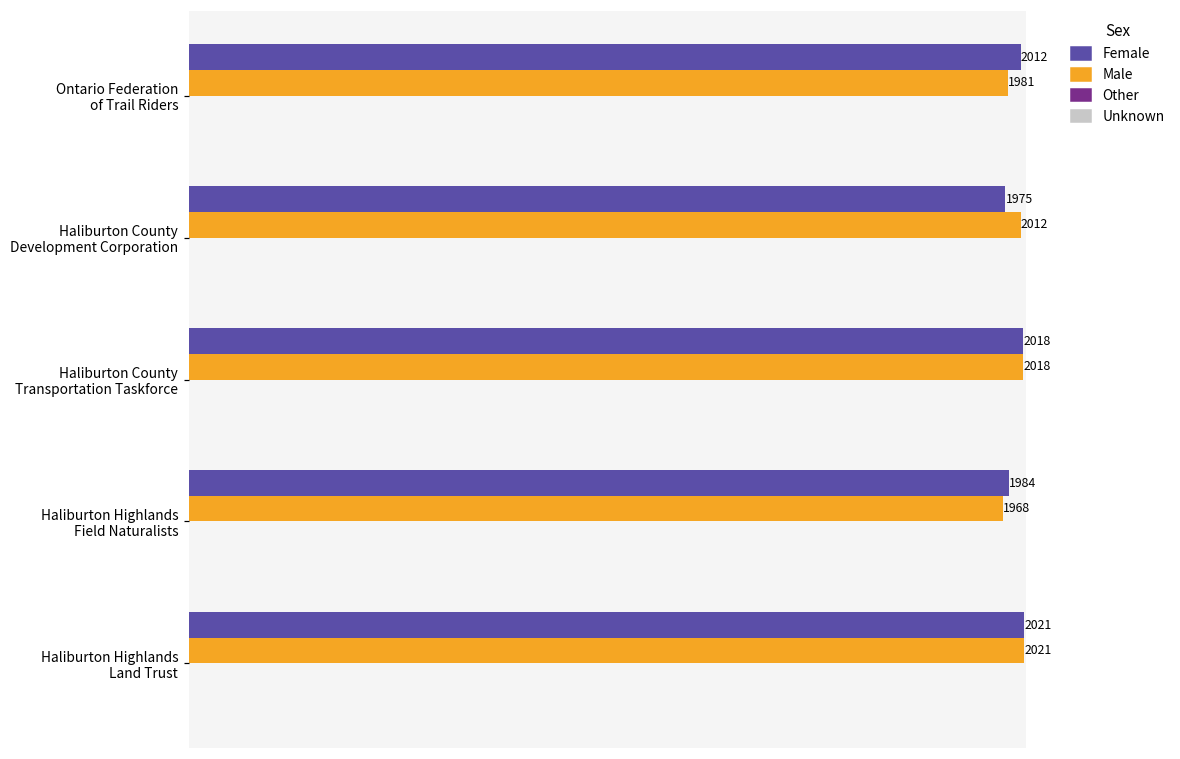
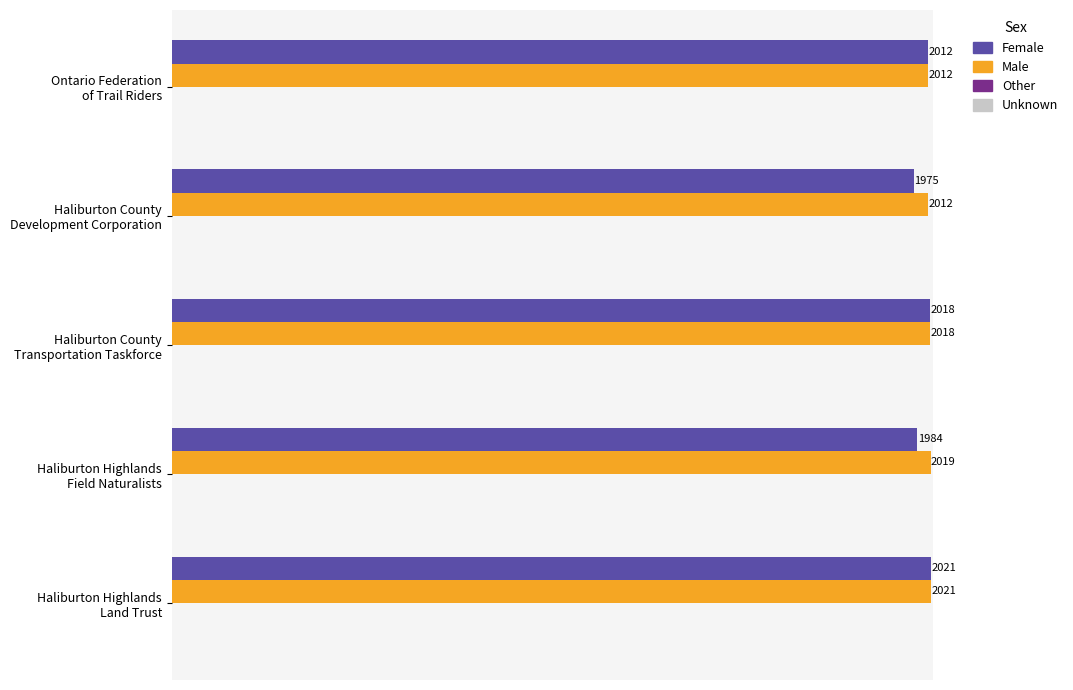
Male, Ontario Federation of Trail Riders: 1981 -> 2012
Male, Haliburton Highlands Field Naturalists: 1968 -> 2019
